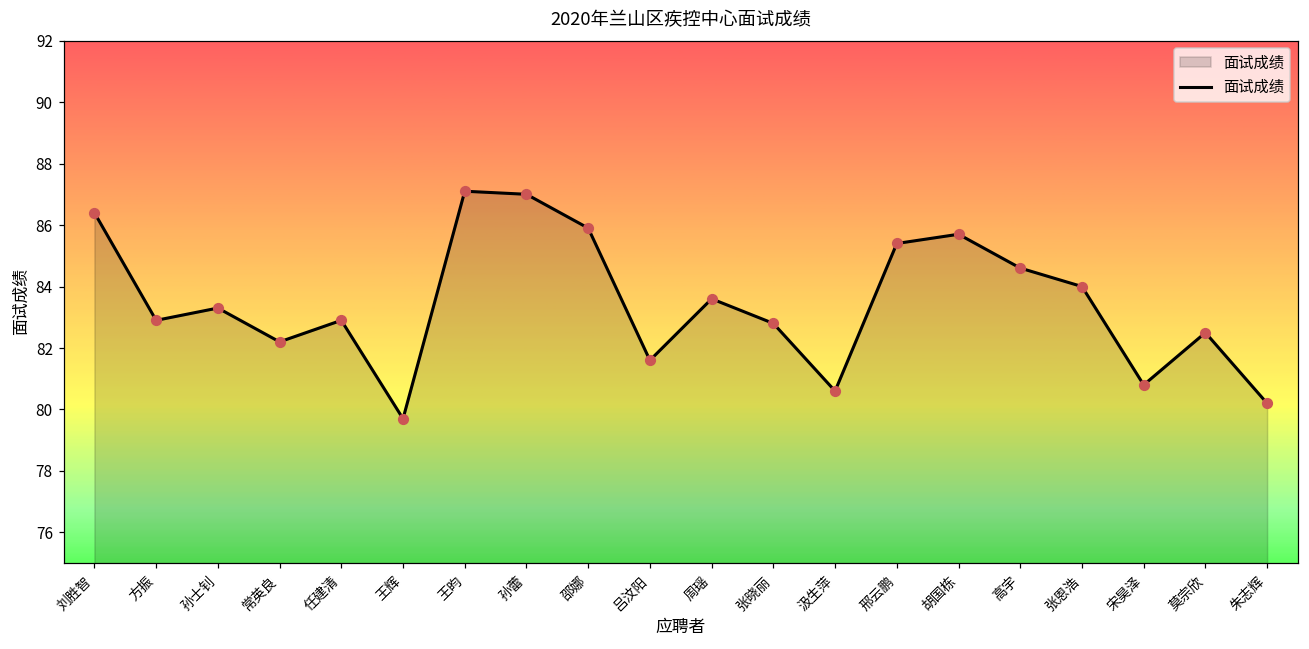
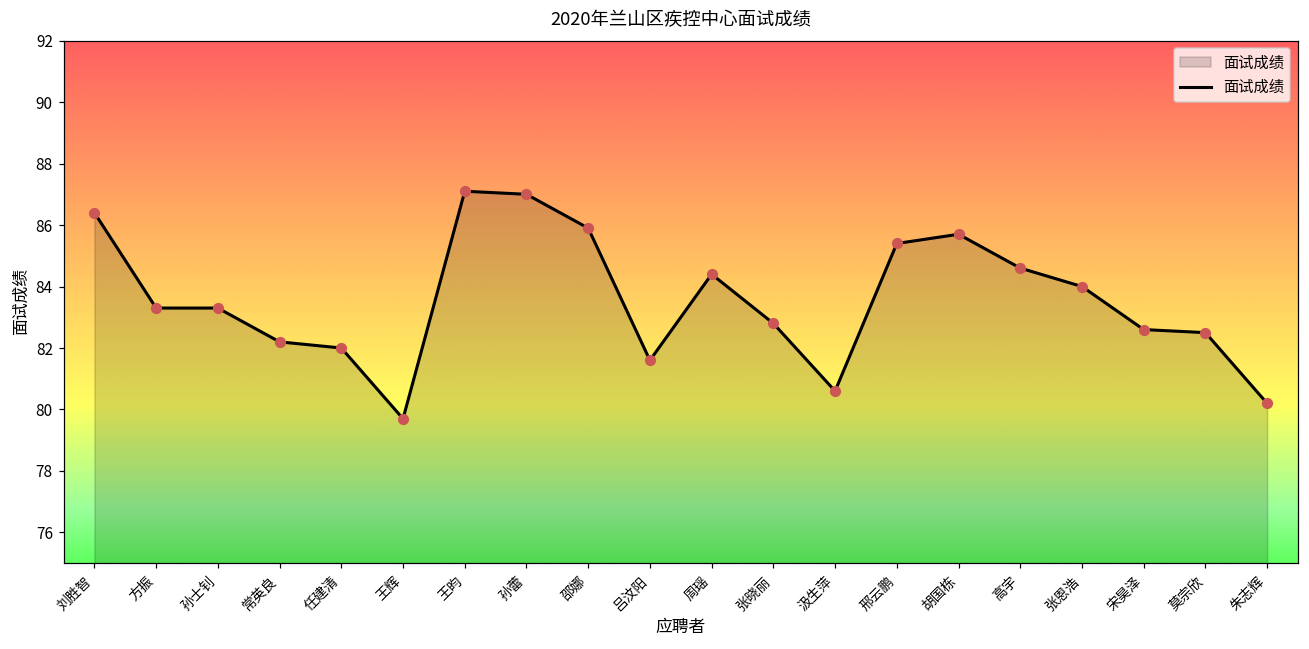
方振: 82.9 -> 83.3
任建清: 82.9 -> 82.0
周瑶: 83.6 -> 84.4
宋昊泽: 80.8 -> 82.6
